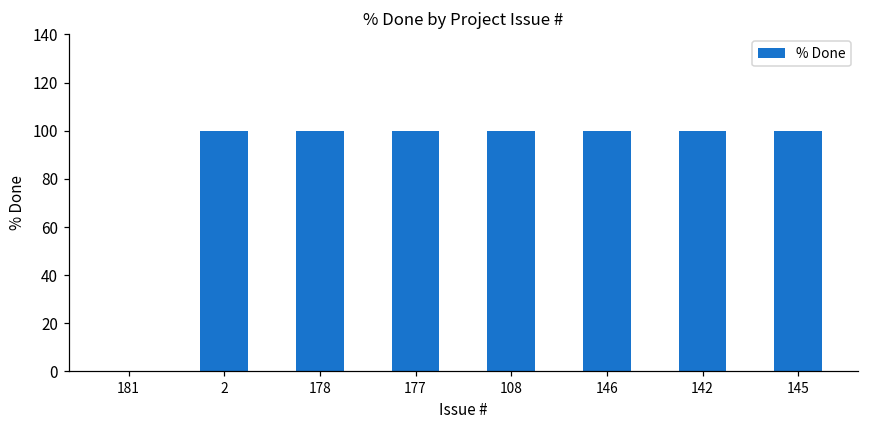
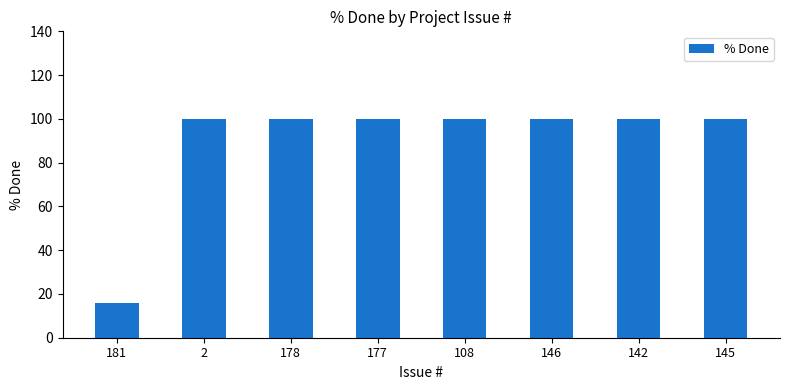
181: 0 -> 16
